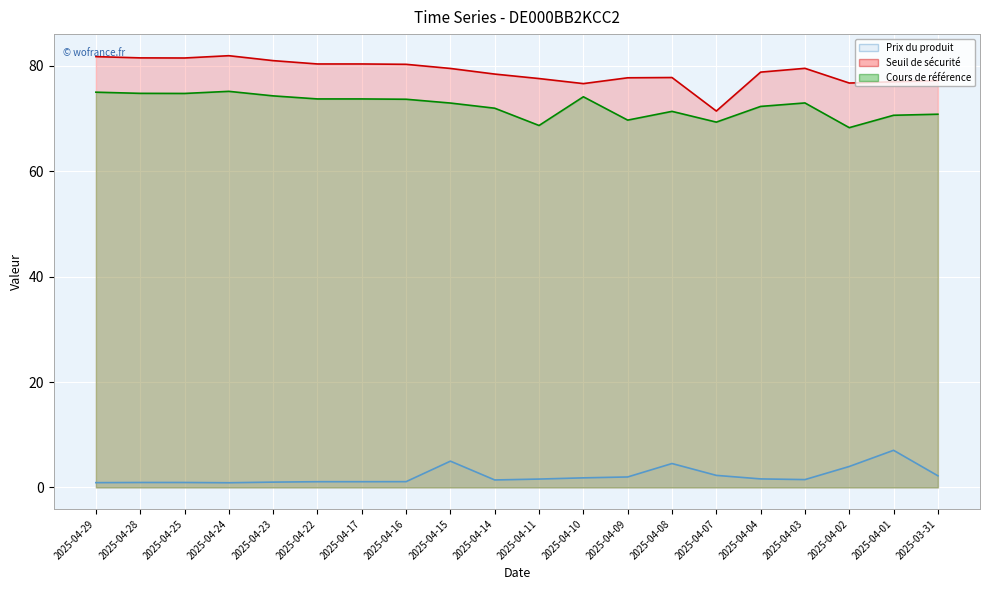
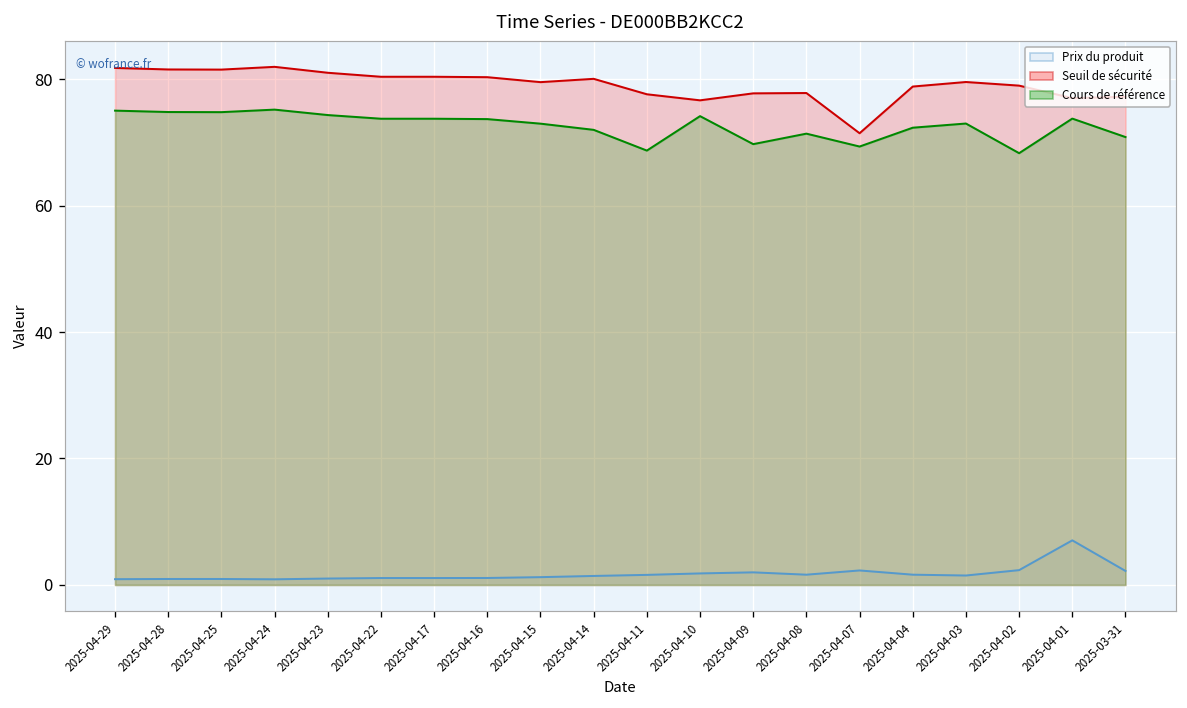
Prix du produit, 2025-04-15: 5 -> 1
Seuil de sécurité, 2025-04-14: 78 -> 80
Prix du produit, 2025-04-08: 5 -> 2
Prix du produit, 2025-04-02: 4 -> 2
Seuil de sécurité, 2025-04-02: 77 -> 79
Cours de référence, 2025-04-01: 71 -> 74
